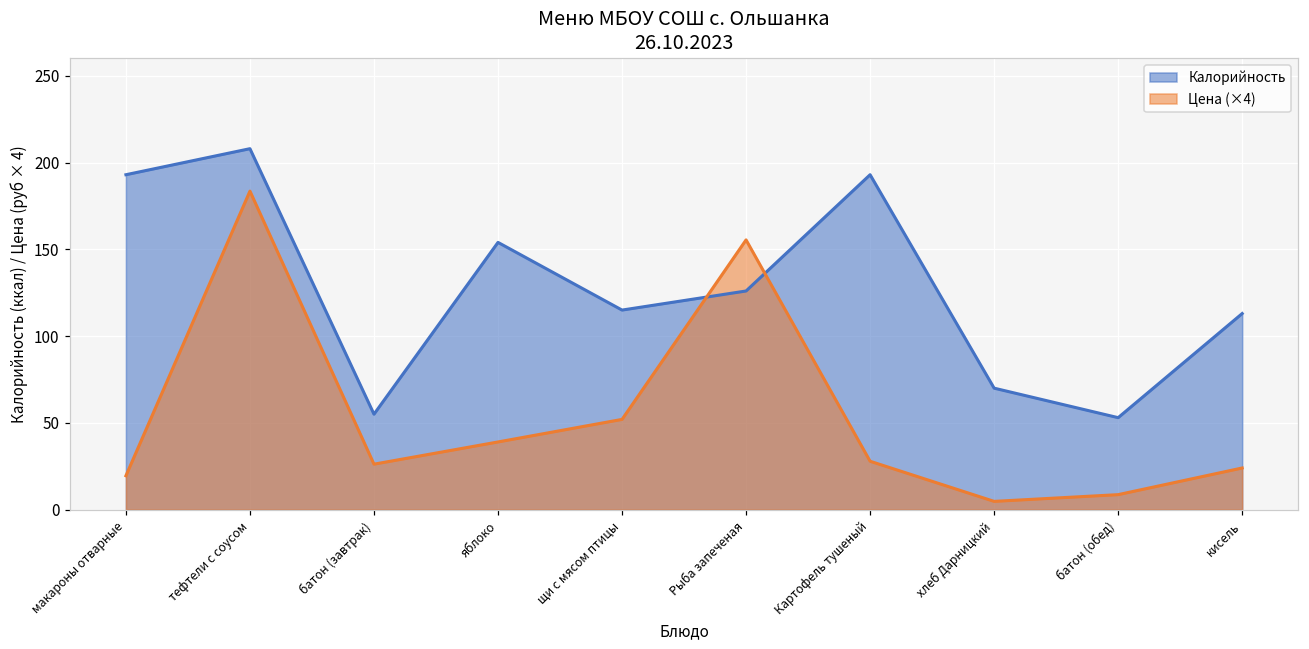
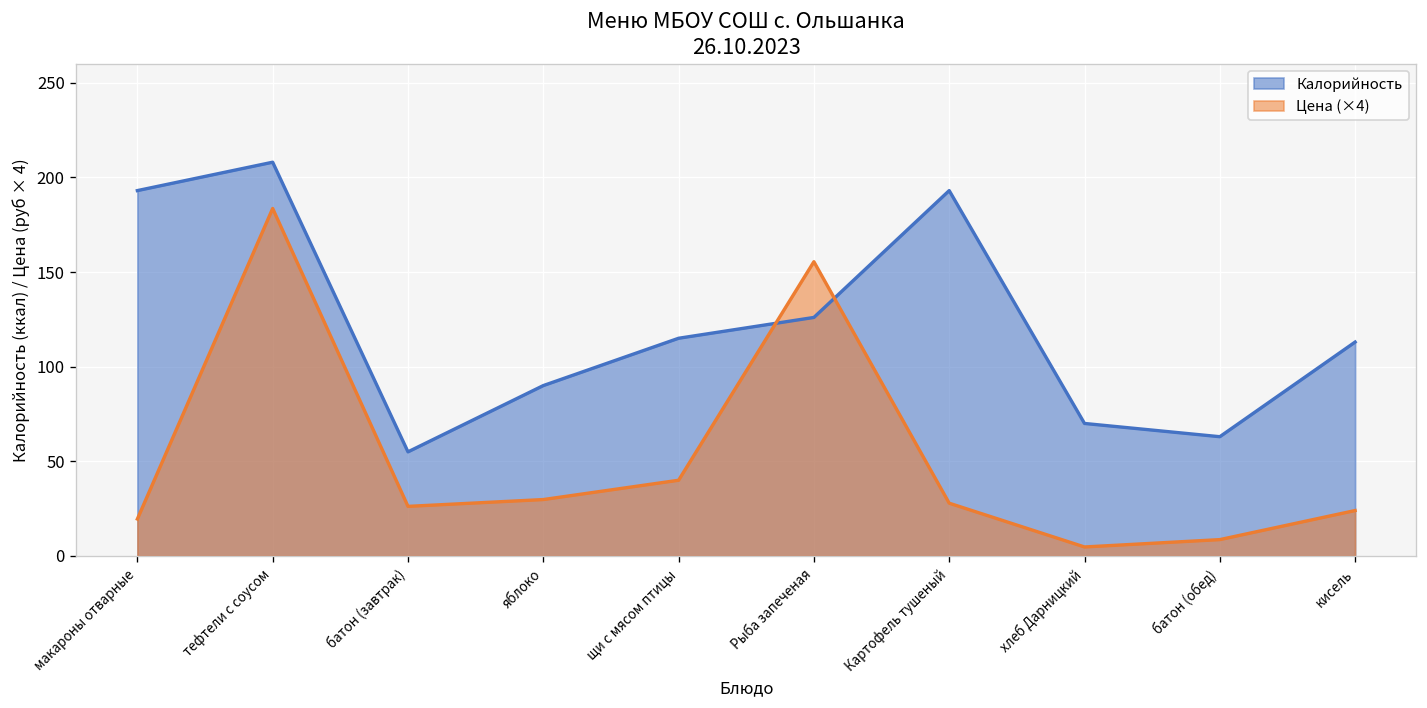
Калорийность, яблоко: 154 -> 90
Цена (×4), яблоко: 39 -> 30
Цена (×4), щи с мясом птицы: 52 -> 40
Калорийность, батон (обед): 53 -> 63
